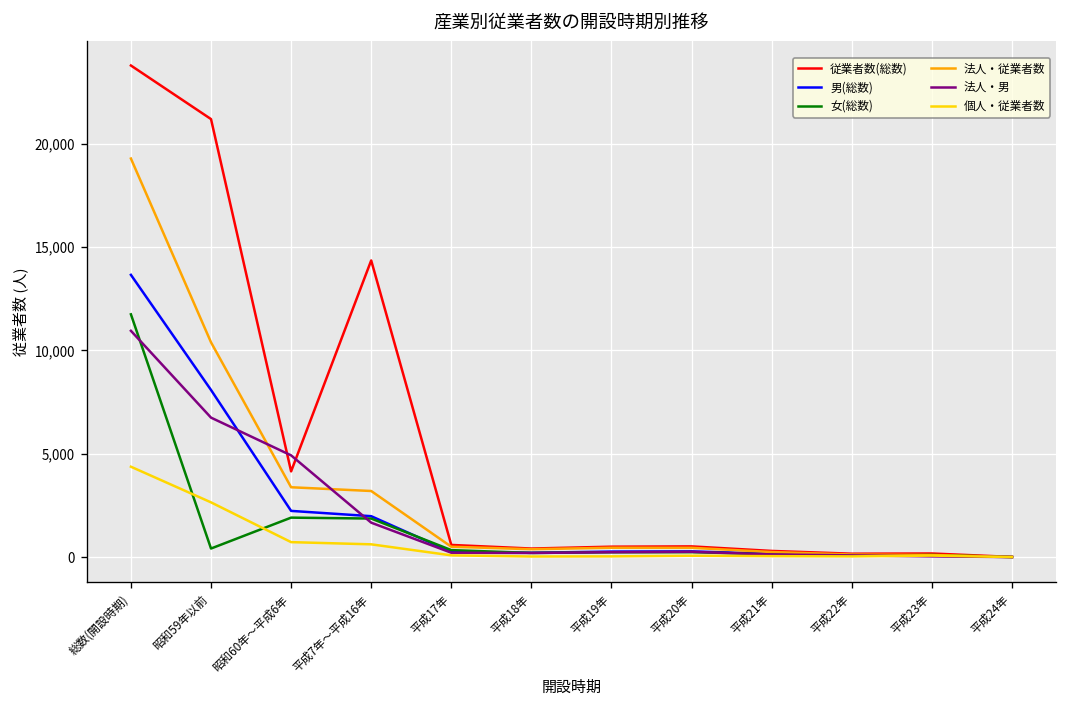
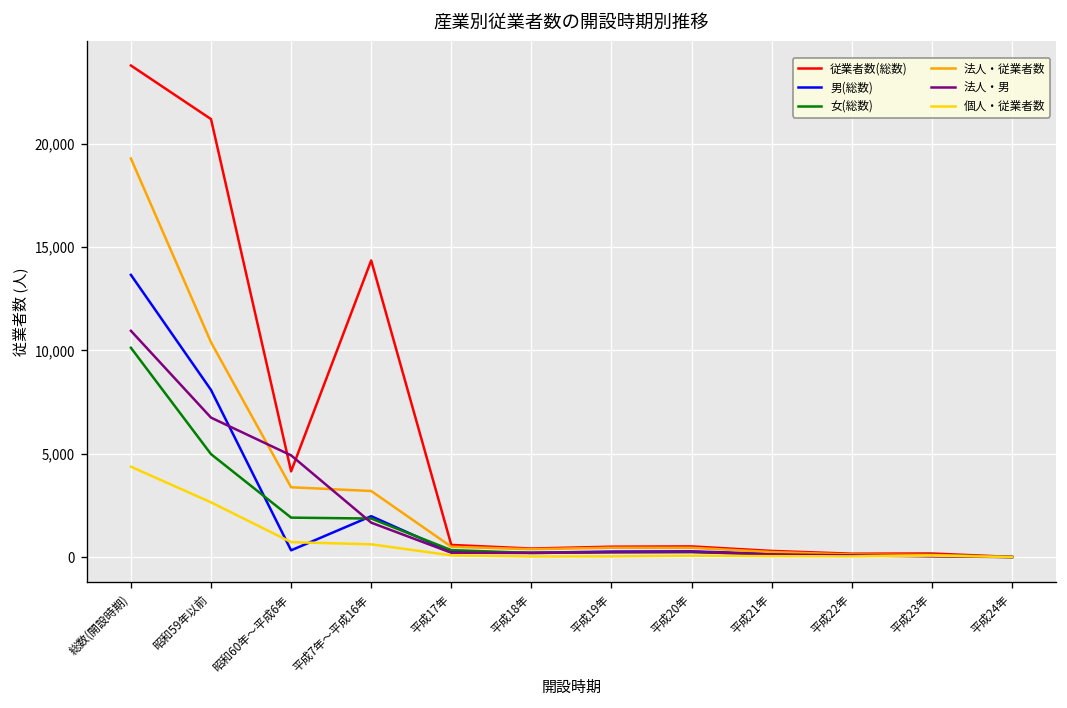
女(総数), 総数(開設時期): 11,700 -> 10,100
女(総数), 昭和59年以前: 400 -> 5,000
男(総数), 昭和60年～平成6年: 2,200 -> 300
